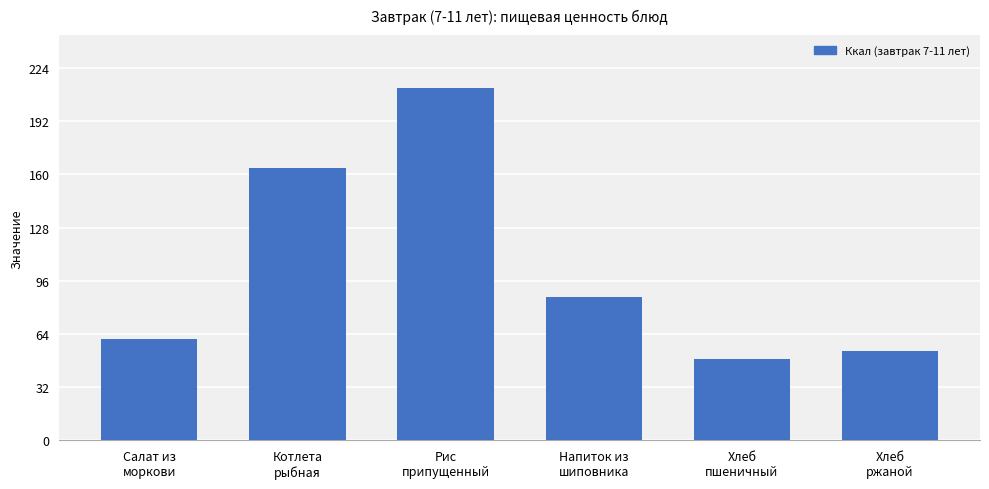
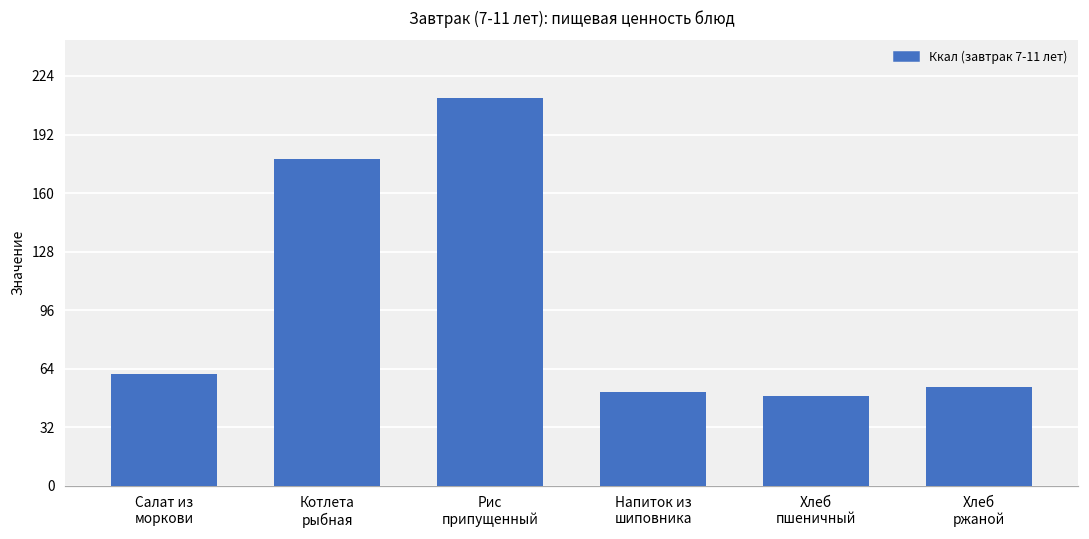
Котлета рыбная: 164 -> 179
Напиток из шиповника: 87 -> 51
